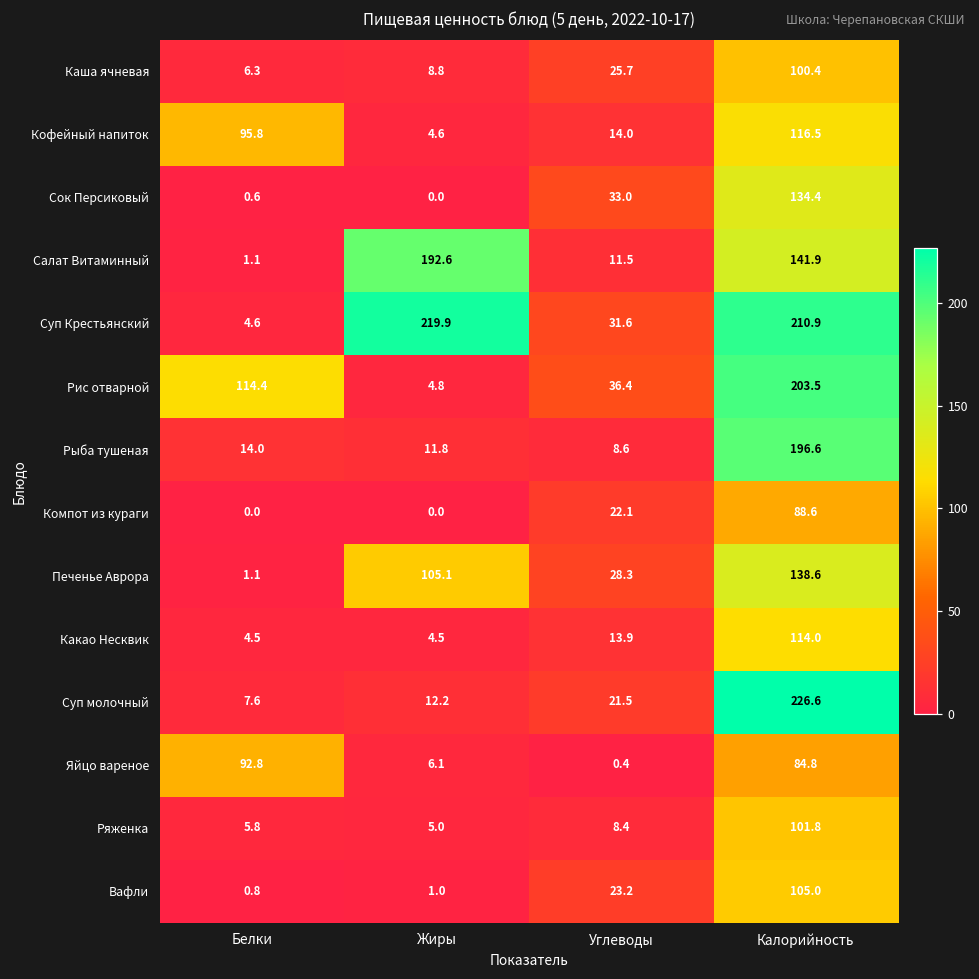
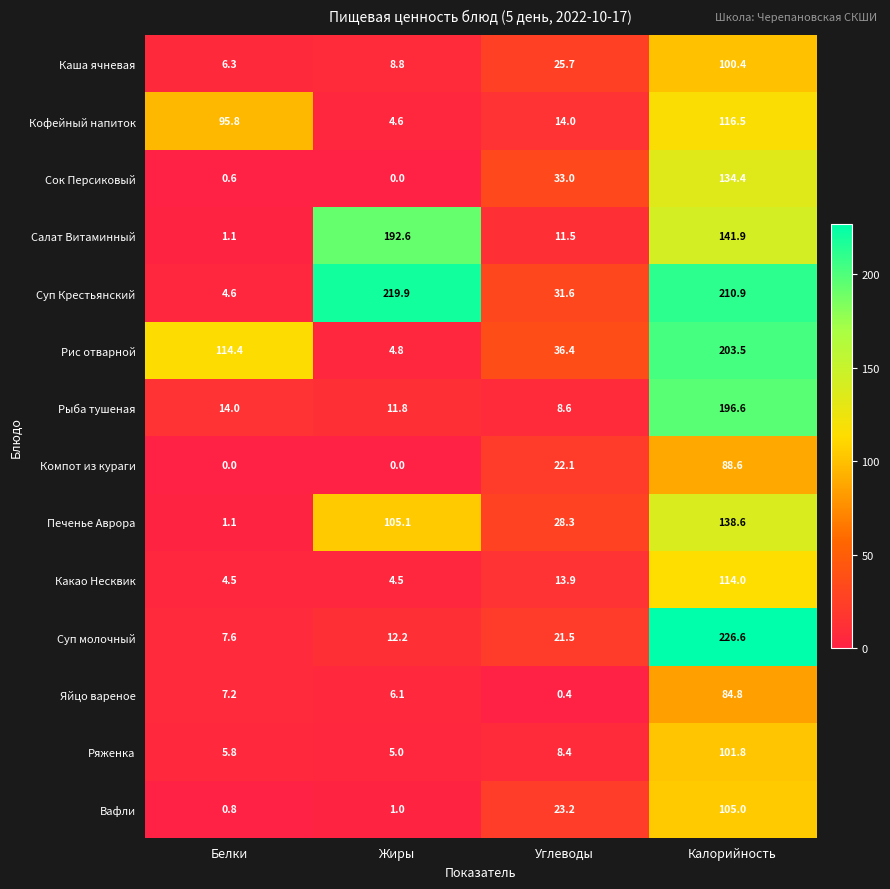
Яйцо вареное, Белки: 92.8 -> 7.2
